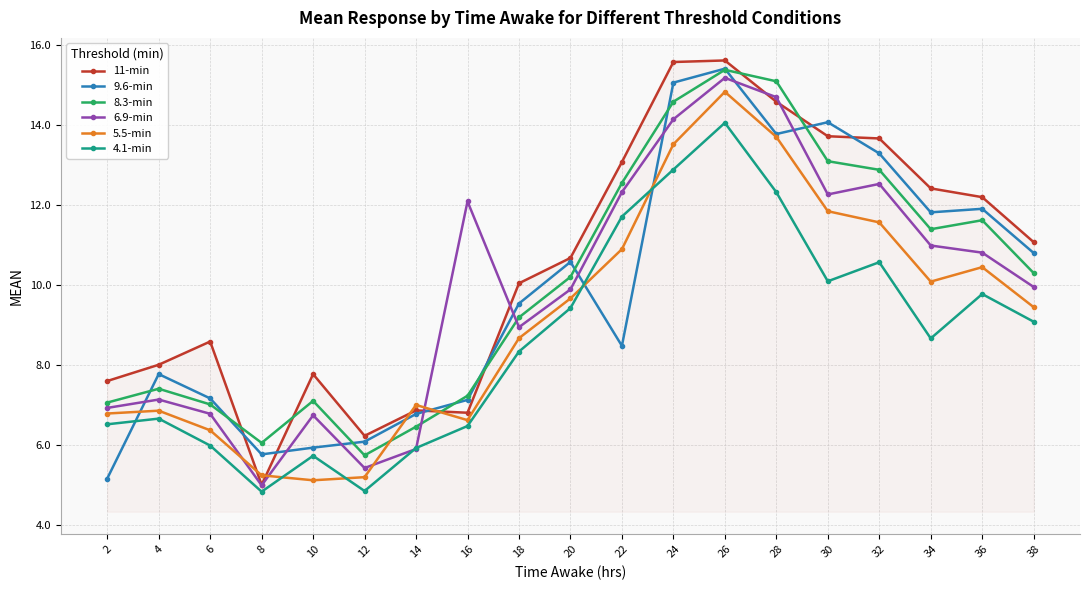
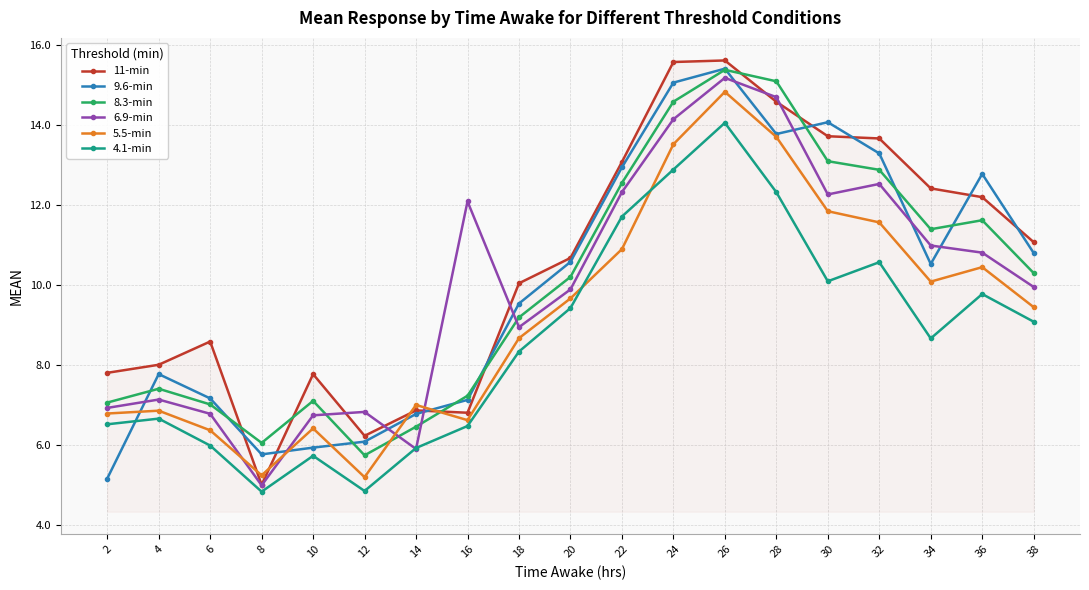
11-min, 2: 7.6 -> 7.8
5.5-min, 10: 5.1 -> 6.4
6.9-min, 12: 5.4 -> 6.8
9.6-min, 22: 8.5 -> 12.9
9.6-min, 34: 11.8 -> 10.5
9.6-min, 36: 11.9 -> 12.8
